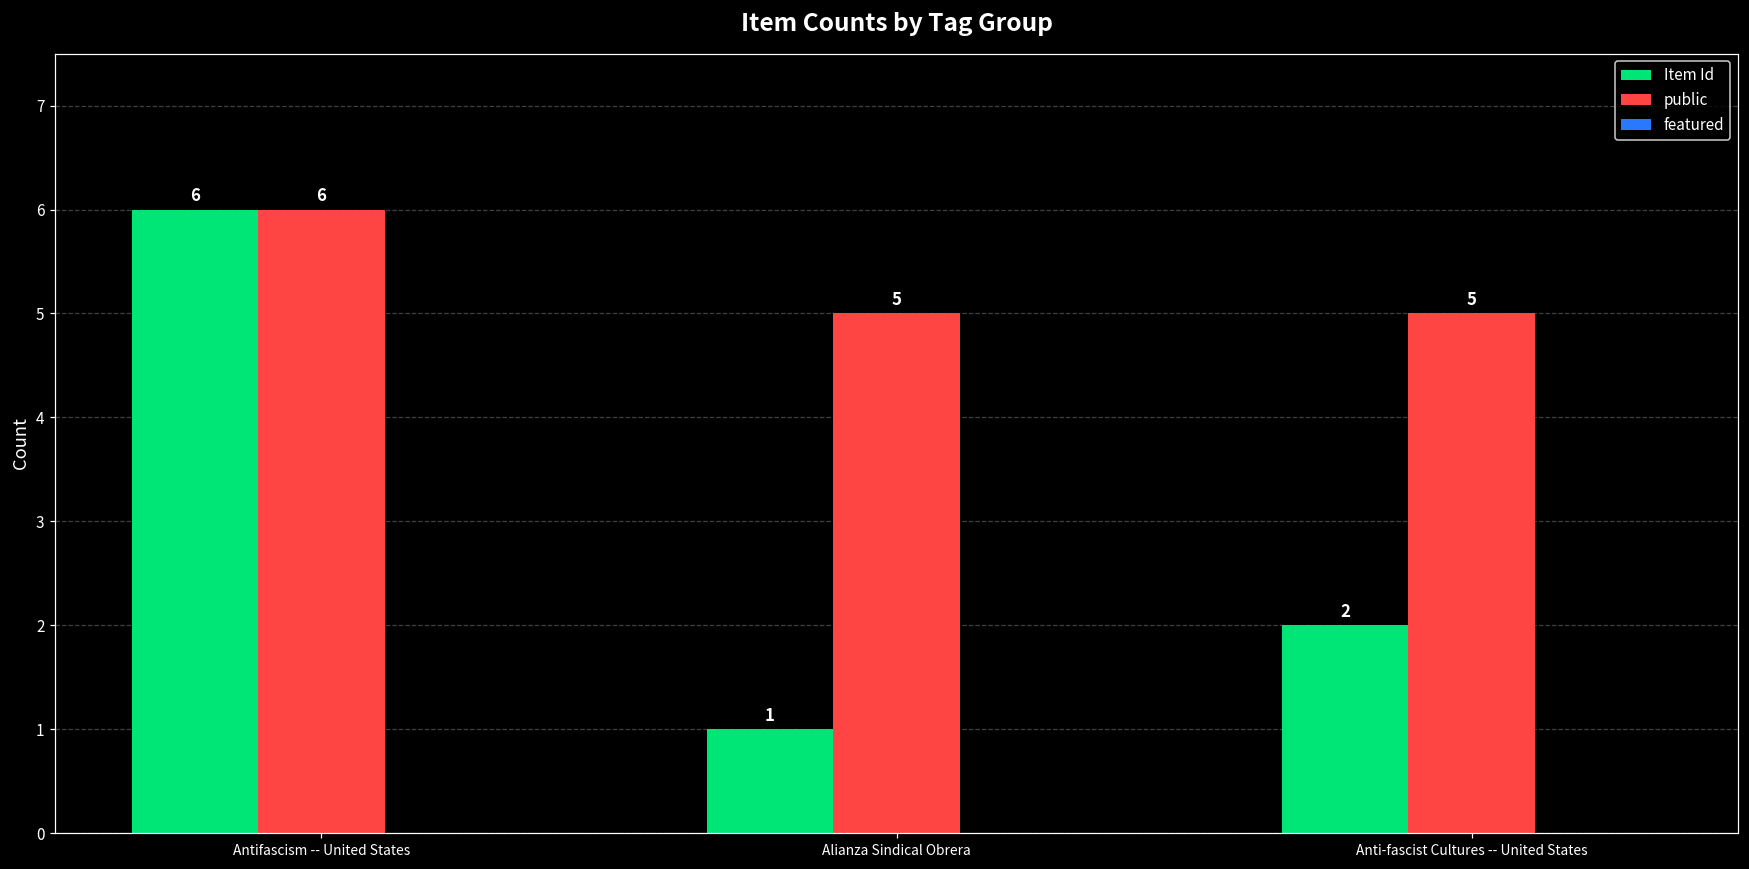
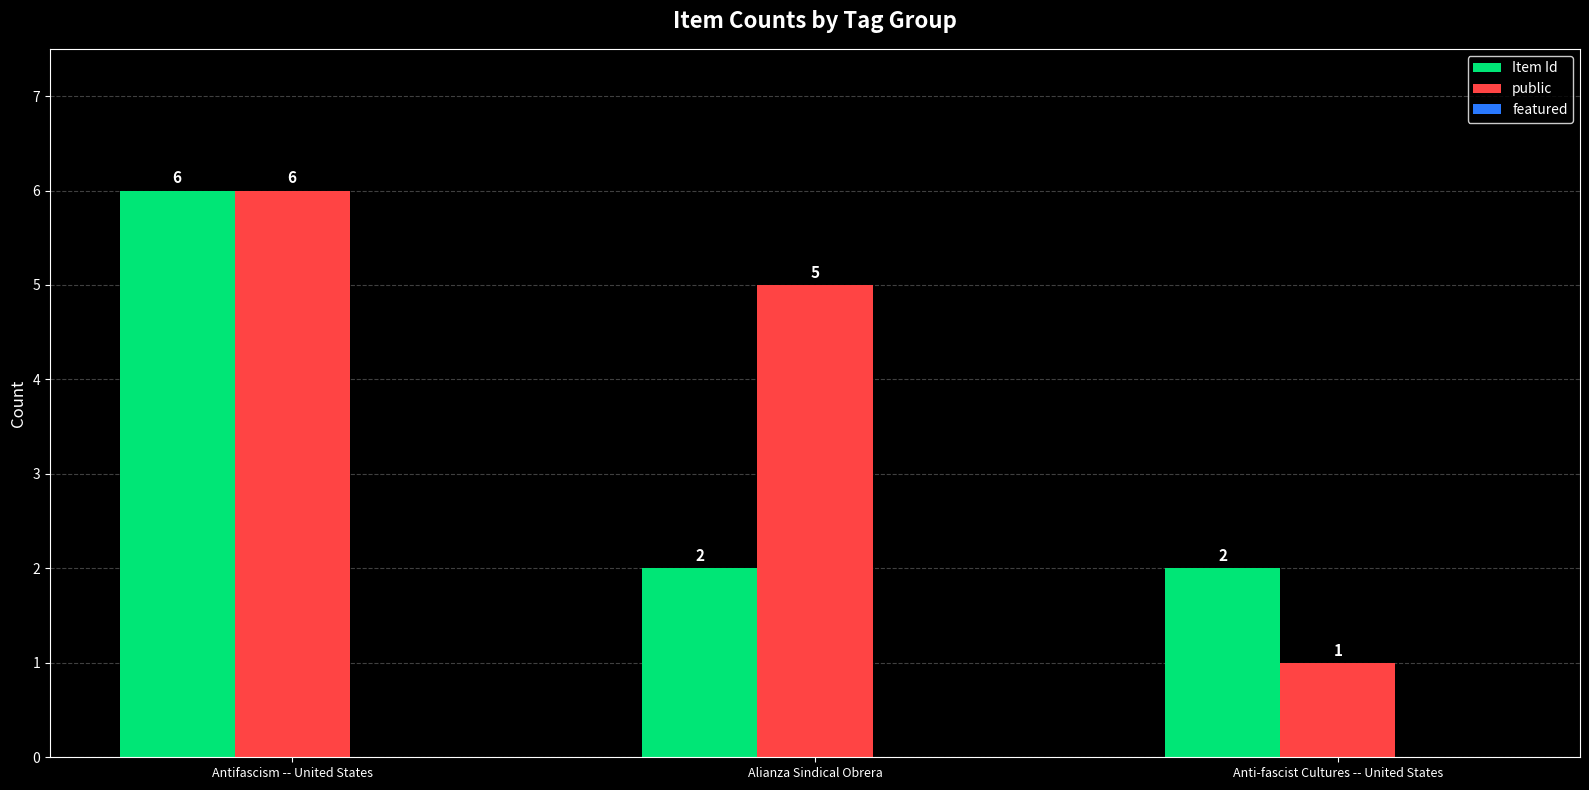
Item Id, Alianza Sindical Obrera: 1 -> 2
public, Anti-fascist Cultures -- United States: 5 -> 1
